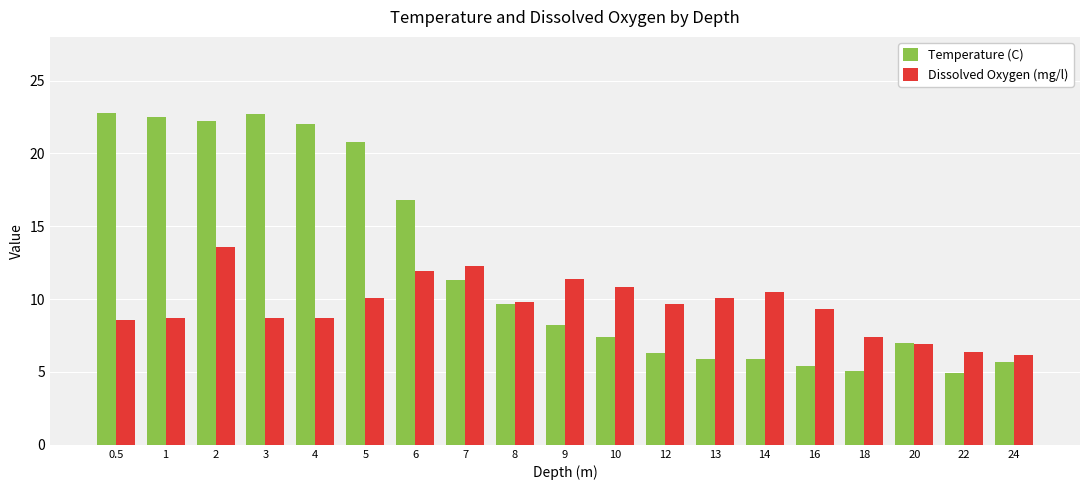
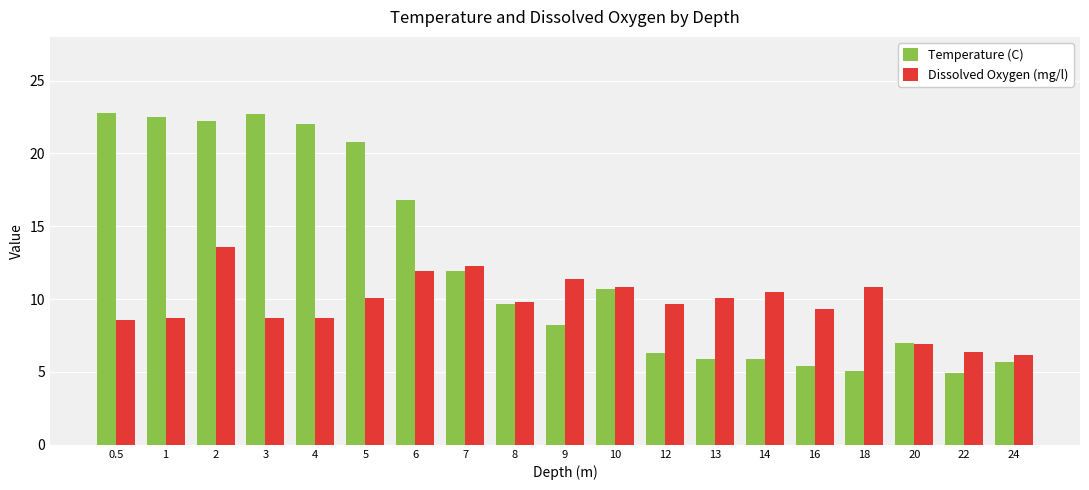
Temperature (C), 7: 11.3 -> 11.9
Temperature (C), 10: 7.4 -> 10.7
Dissolved Oxygen (mg/l), 18: 7.4 -> 10.8
